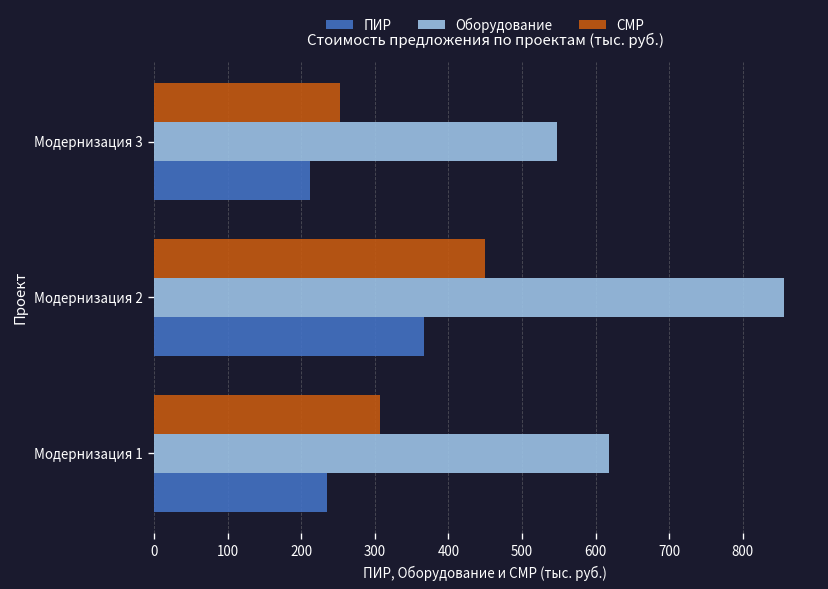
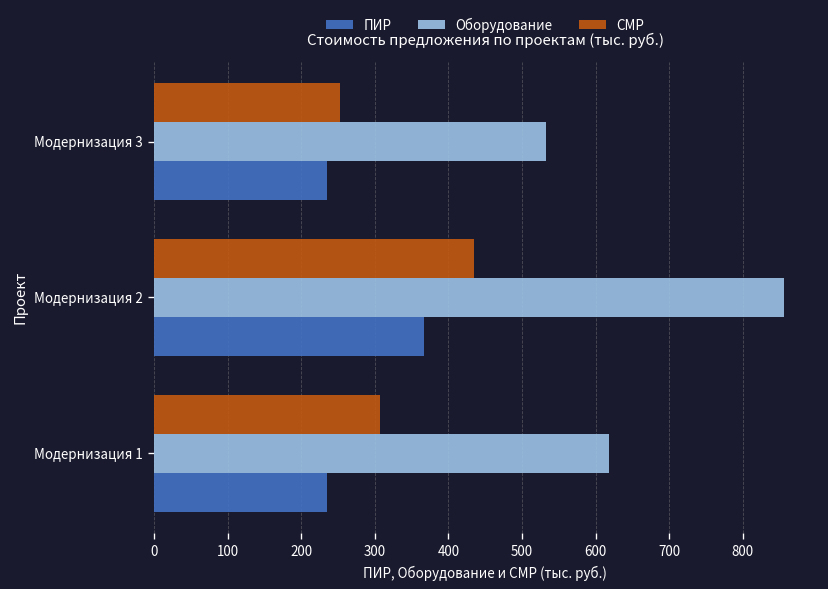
Оборудование, Модернизация 3: 550 -> 530
ПИР, Модернизация 3: 210 -> 240
СМР, Модернизация 2: 450 -> 430
